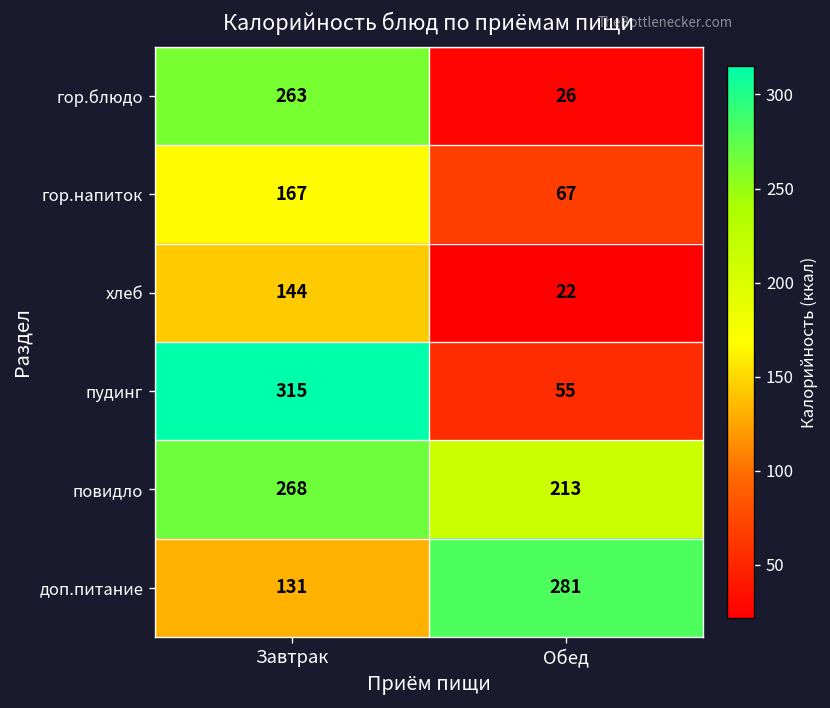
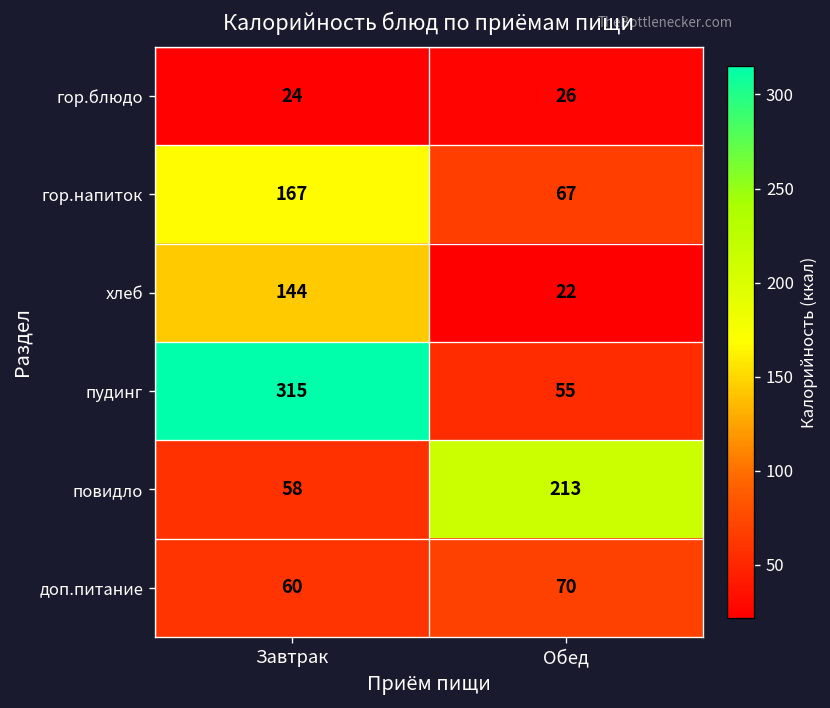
гор.блюдо, Завтрак: 263 -> 24
повидло, Завтрак: 268 -> 58
доп.питание, Завтрак: 131 -> 60
доп.питание, Обед: 281 -> 70
